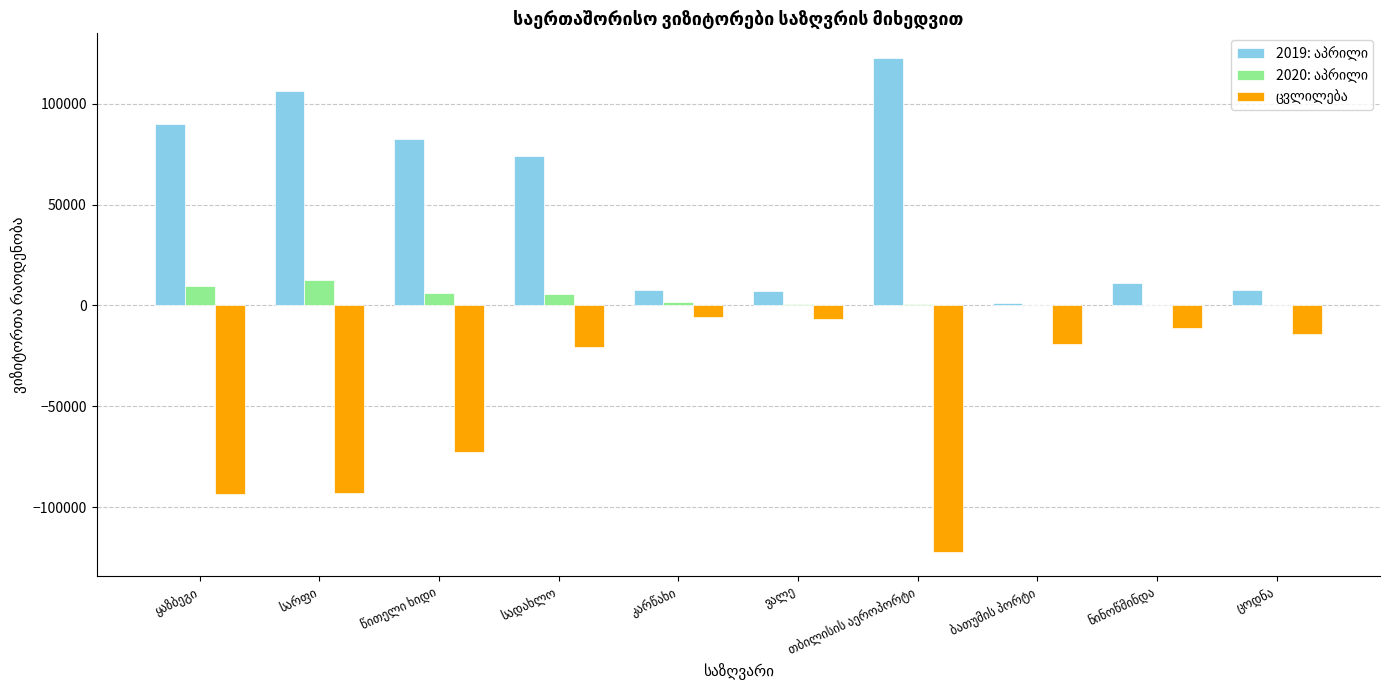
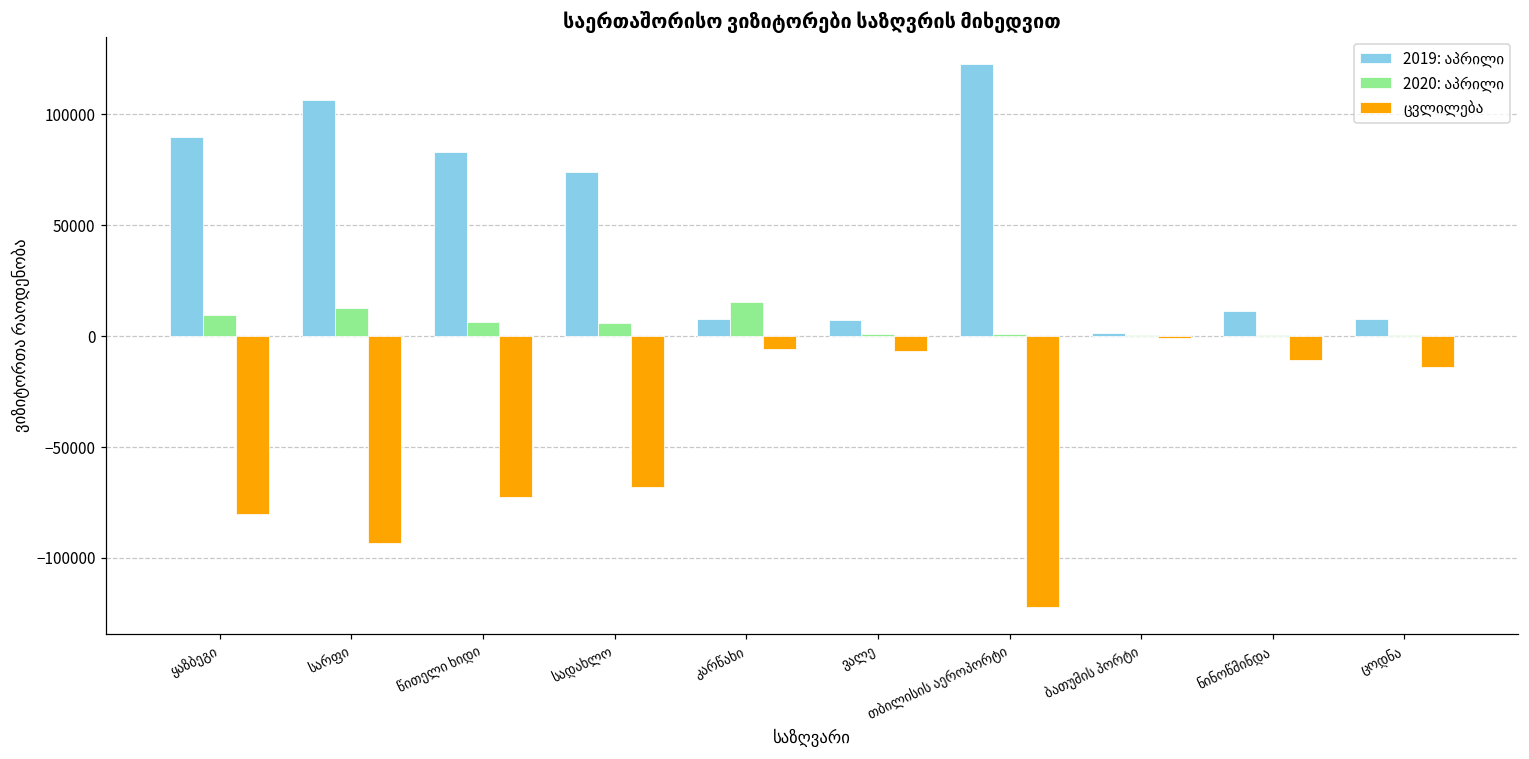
ცვლილება, ყაზბეგი: -93000 -> -80000
ცვლილება, სადახლო: -21000 -> -68000
2020: აპრილი, კარწახი: 2000 -> 15000
ცვლილება, ბათუმის პორტი: -19000 -> -1000
